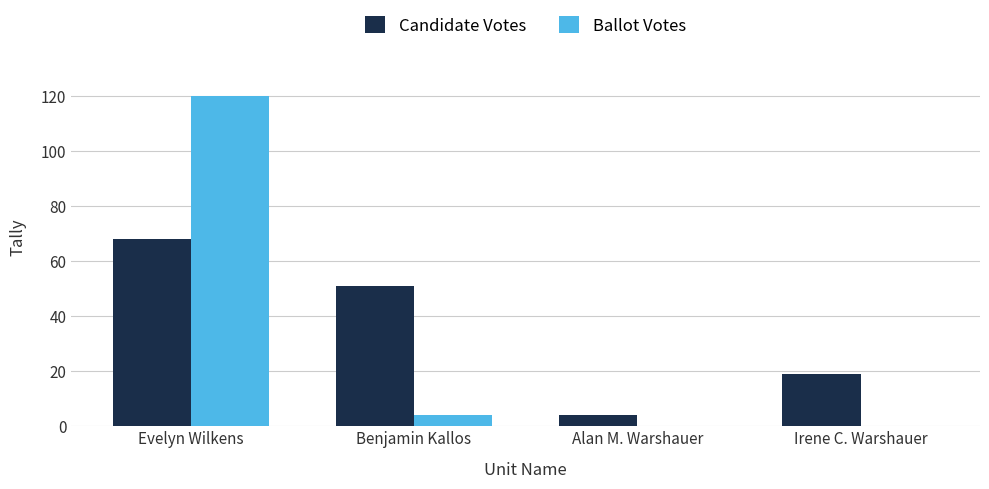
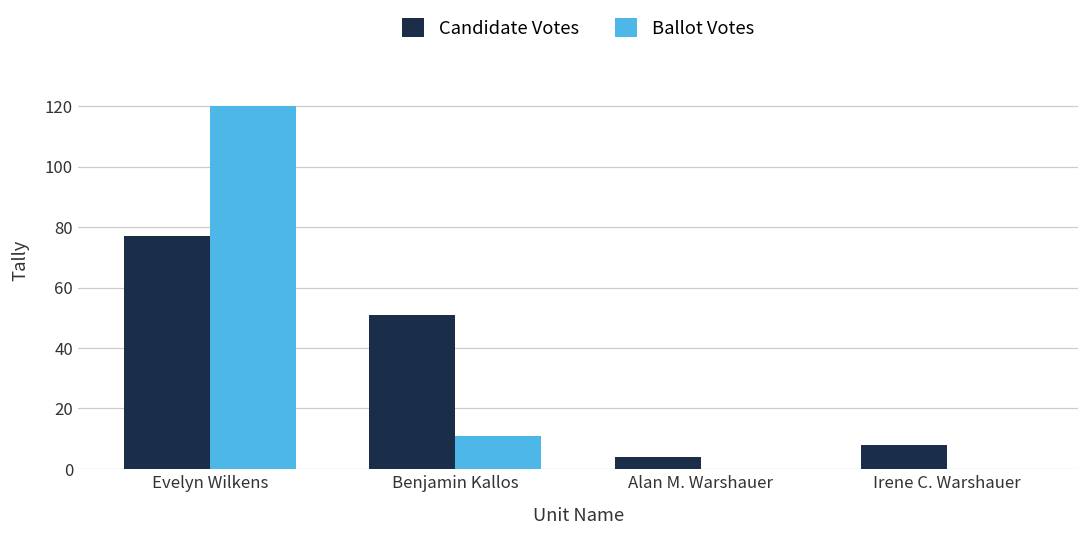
Candidate Votes, Evelyn Wilkens: 68 -> 77
Ballot Votes, Benjamin Kallos: 4 -> 11
Candidate Votes, Irene C. Warshauer: 19 -> 8
